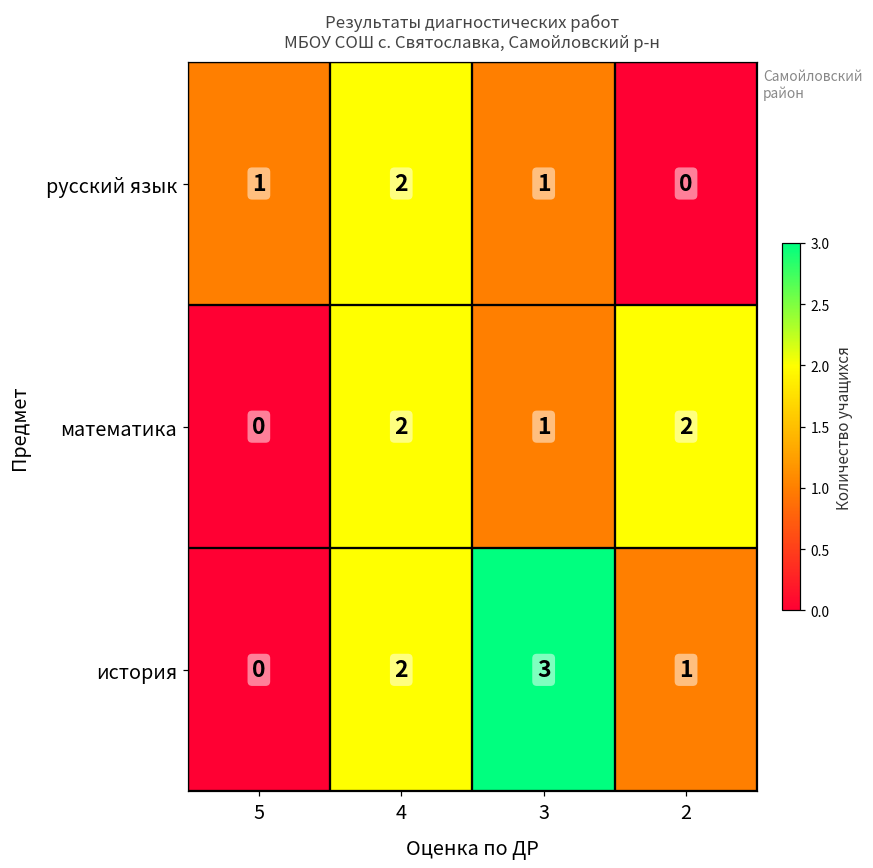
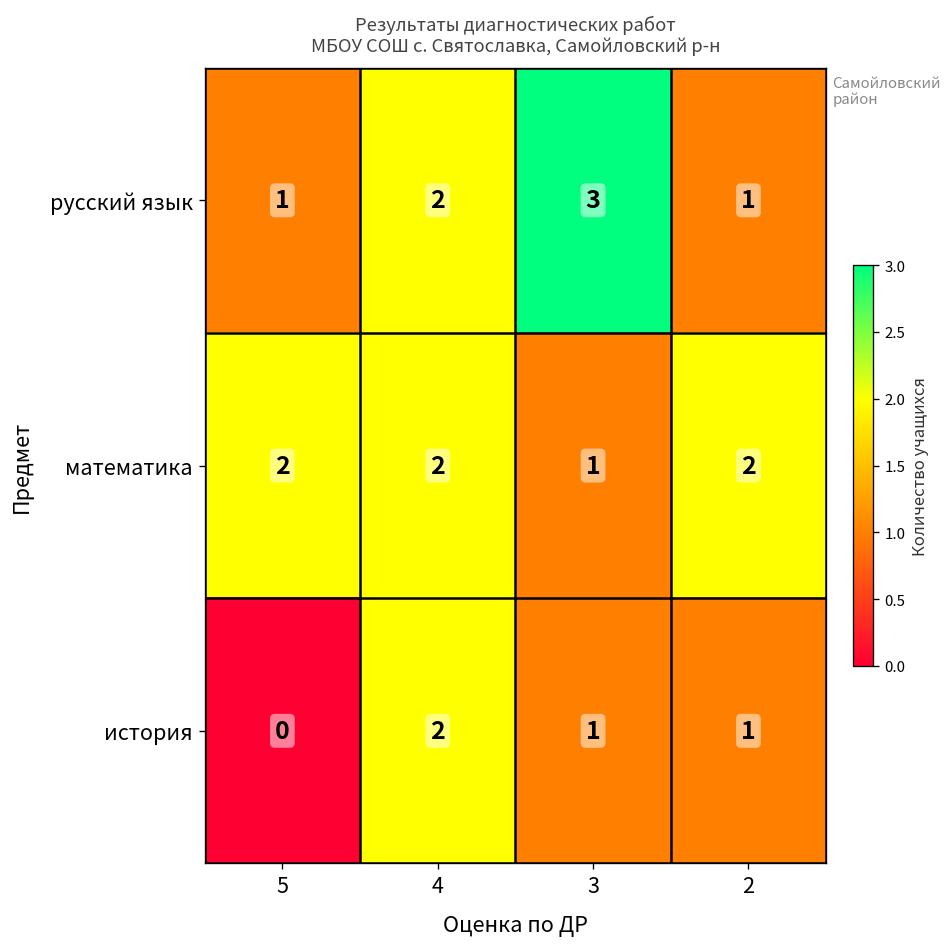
русский язык, 3: 1 -> 3
русский язык, 2: 0 -> 1
математика, 5: 0 -> 2
история, 3: 3 -> 1
